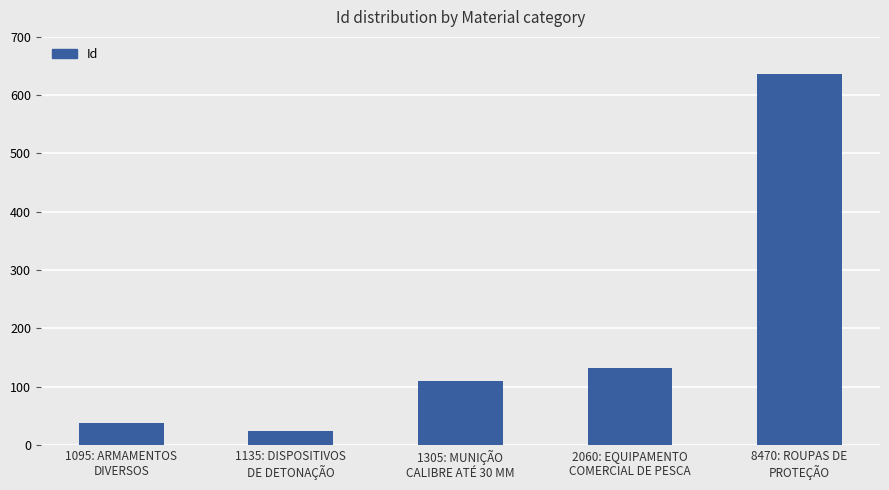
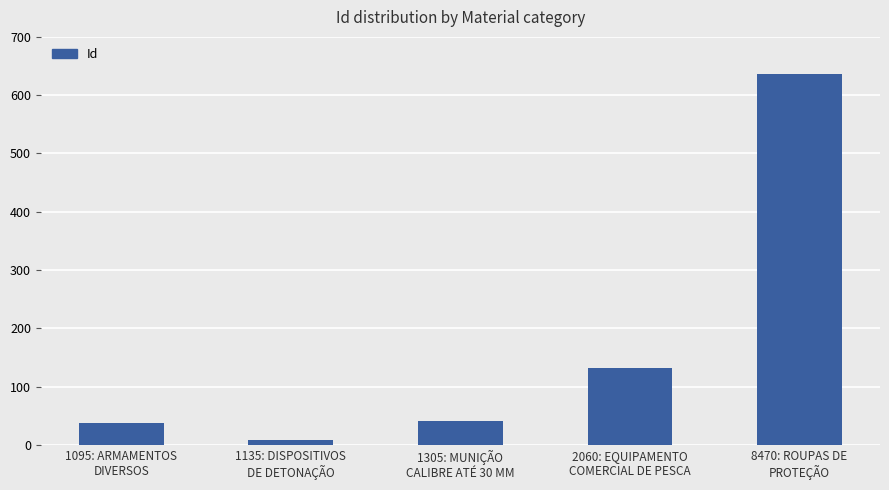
1135: DISPOSITIVOS DE DETONAÇÃO: 20 -> 10
1305: MUNIÇÃO CALIBRE ATÉ 30 MM: 110 -> 40
